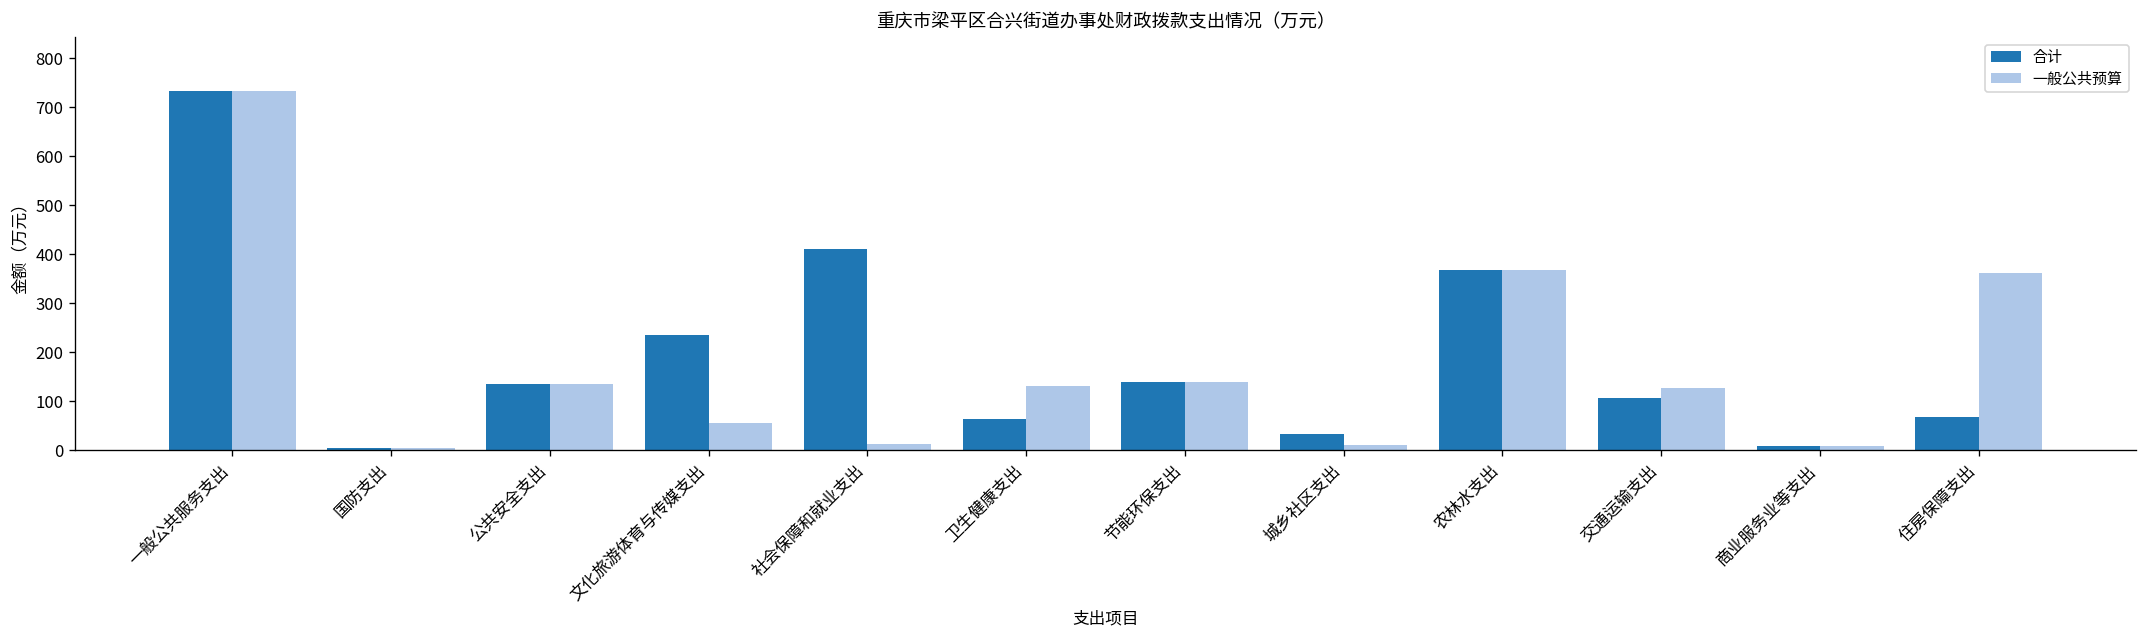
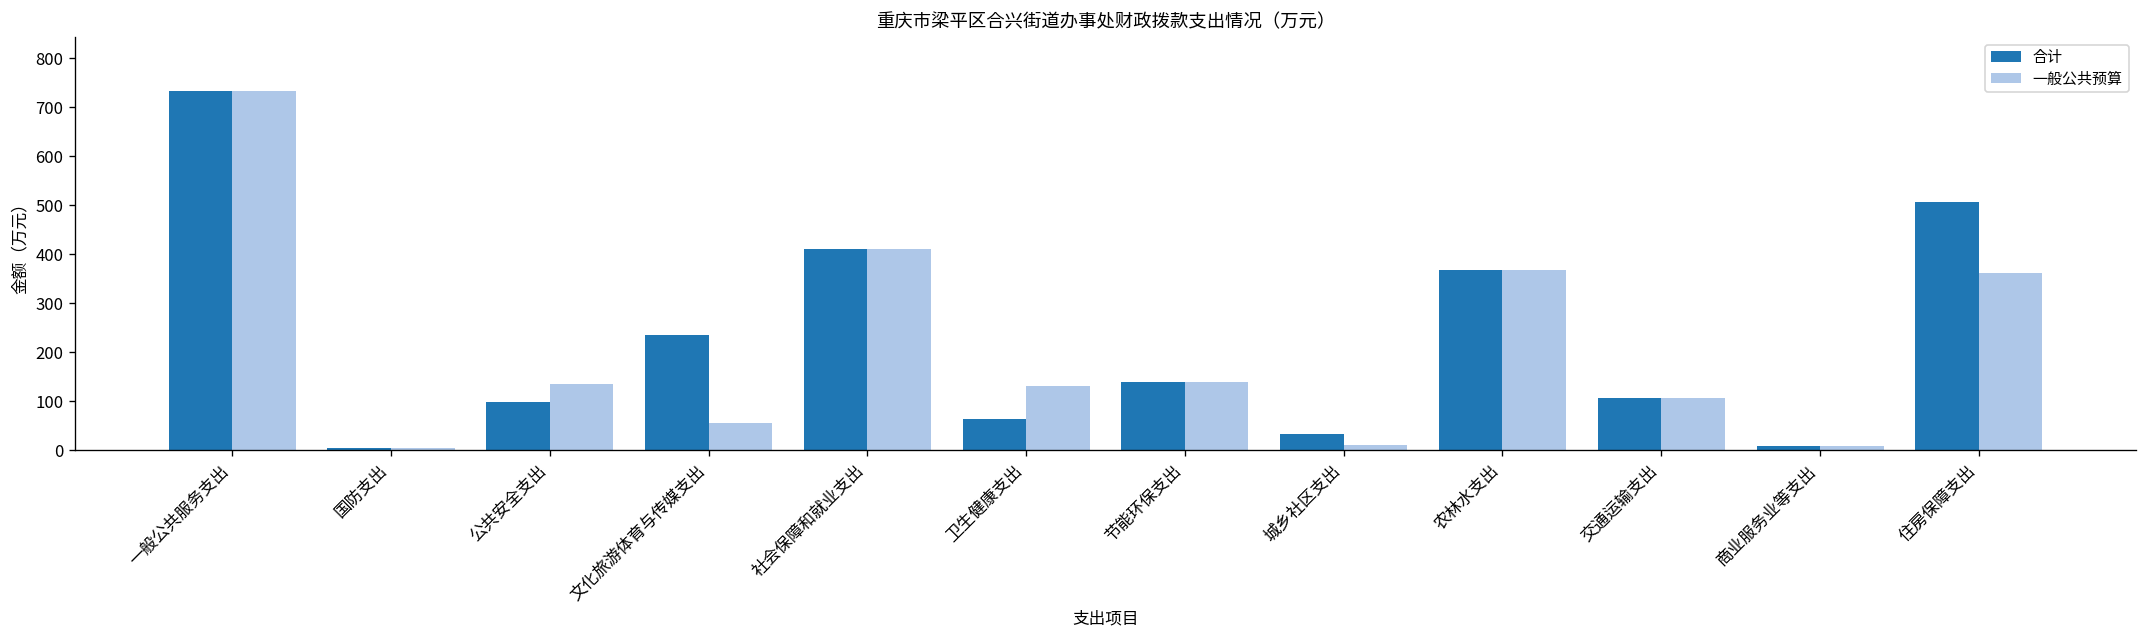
合计, 公共安全支出: 130 -> 100
一般公共预算, 社会保障和就业支出: 10 -> 410
一般公共预算, 交通运输支出: 130 -> 110
合计, 住房保障支出: 70 -> 510
